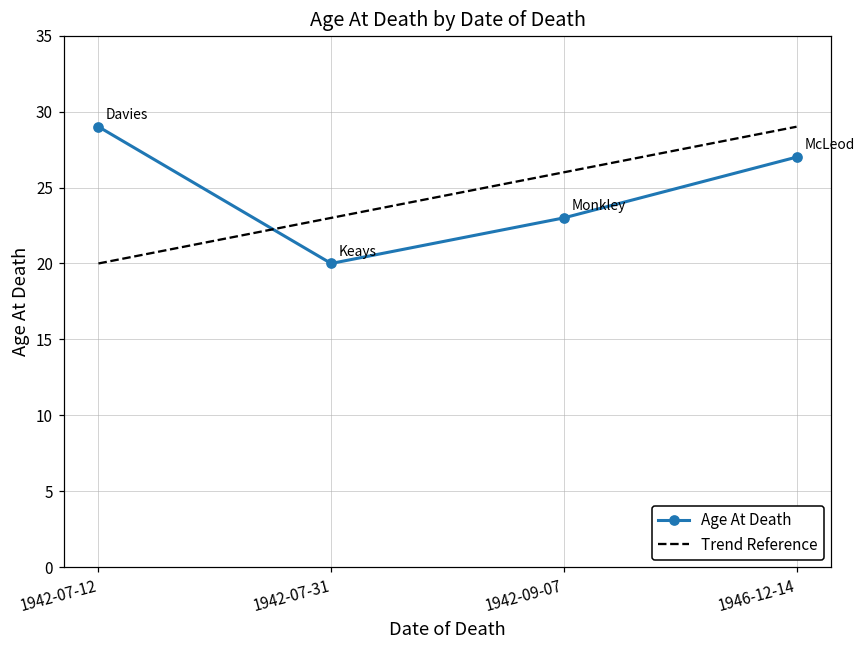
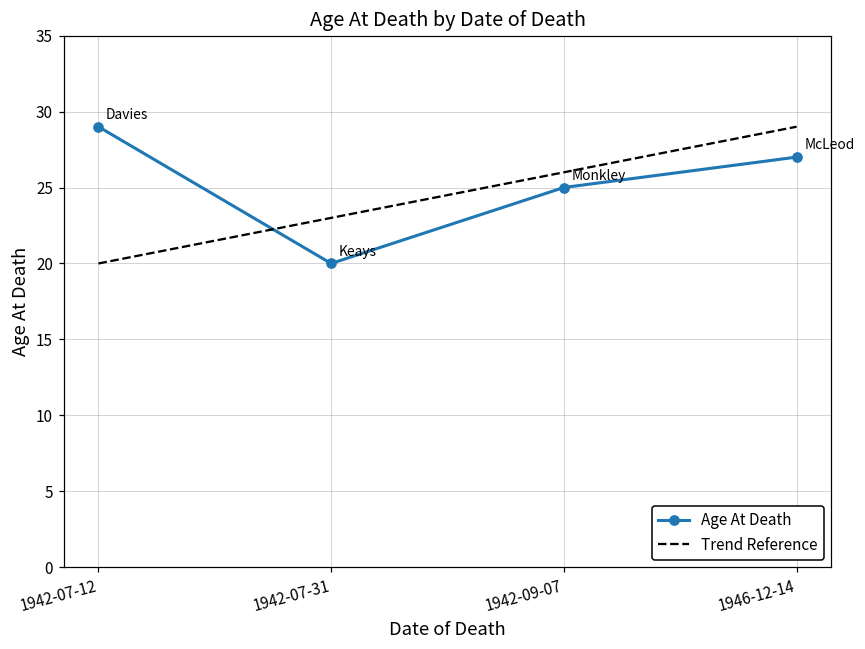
Age At Death, 1942-09-07: 23 -> 25
